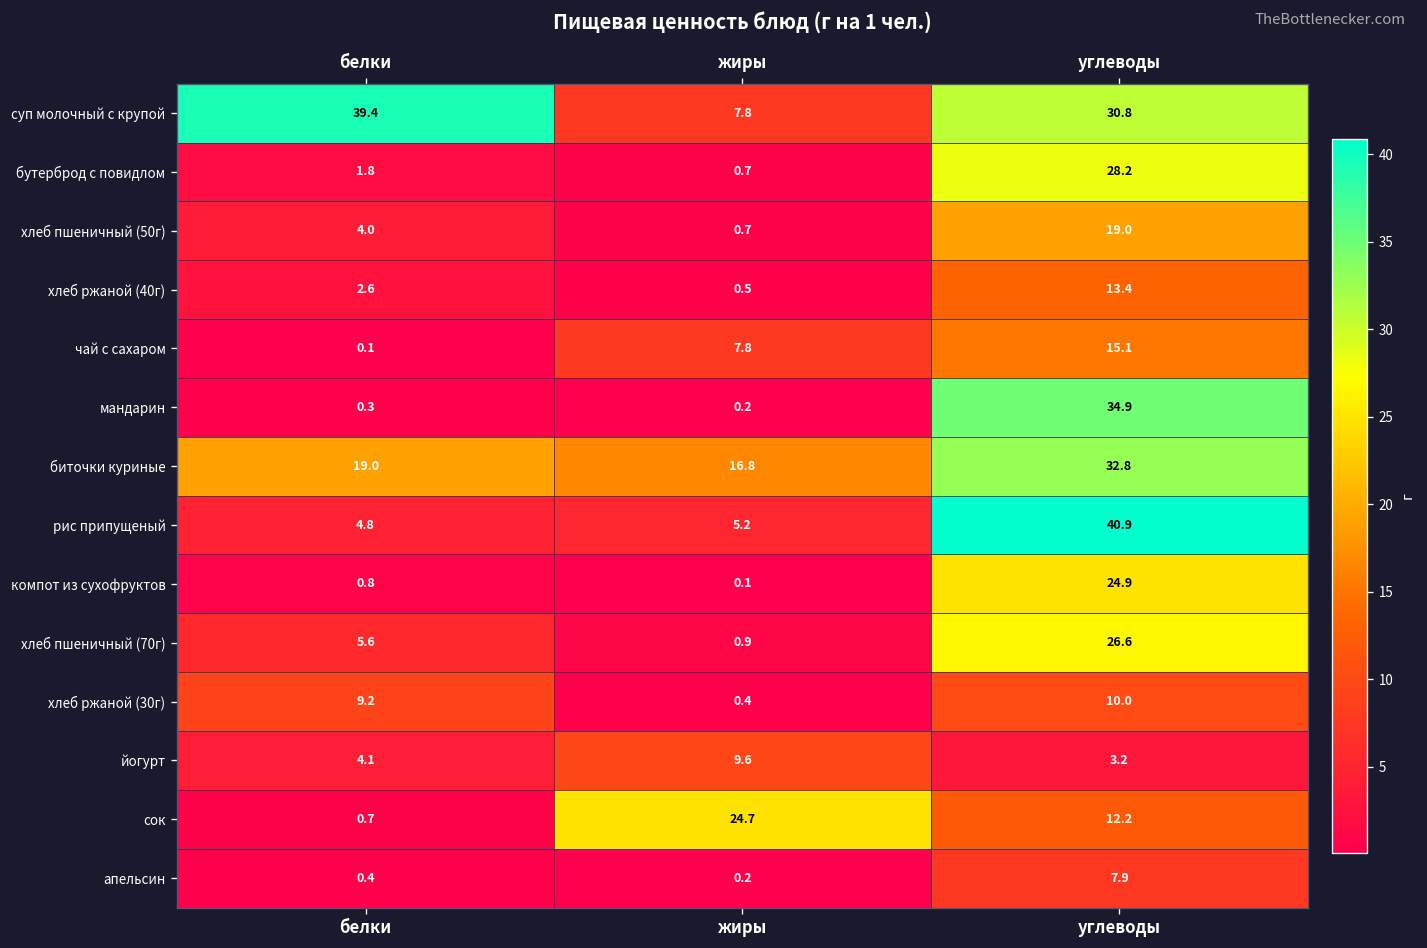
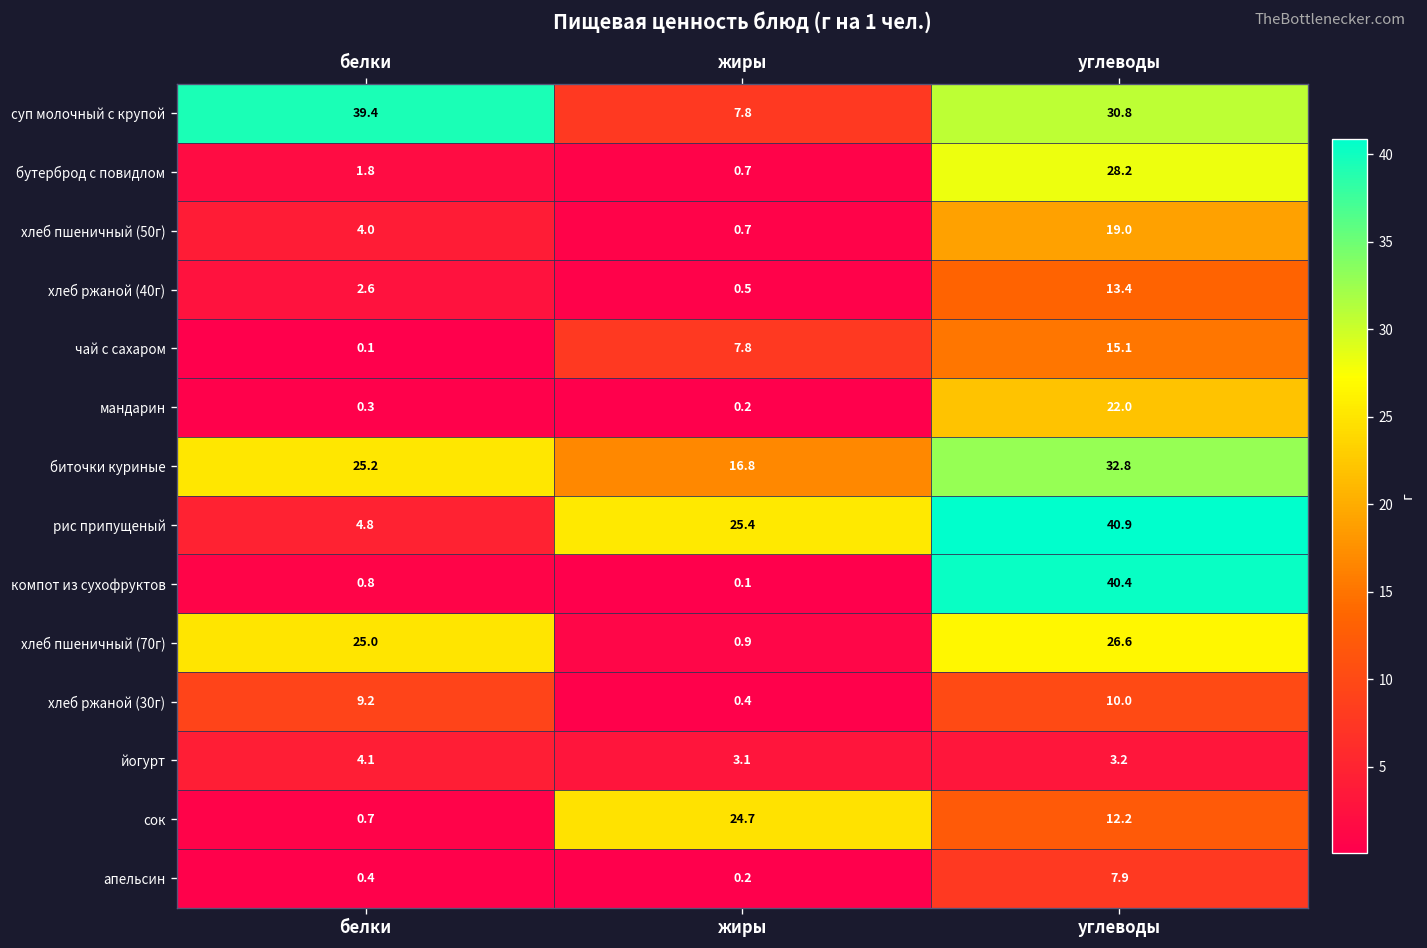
мандарин, углеводы: 34.9 -> 22.0
биточки куриные, белки: 19.0 -> 25.2
рис припущеный, жиры: 5.2 -> 25.4
компот из сухофруктов, углеводы: 24.9 -> 40.4
хлеб пшеничный (70г), белки: 5.6 -> 25.0
йогурт, жиры: 9.6 -> 3.1
